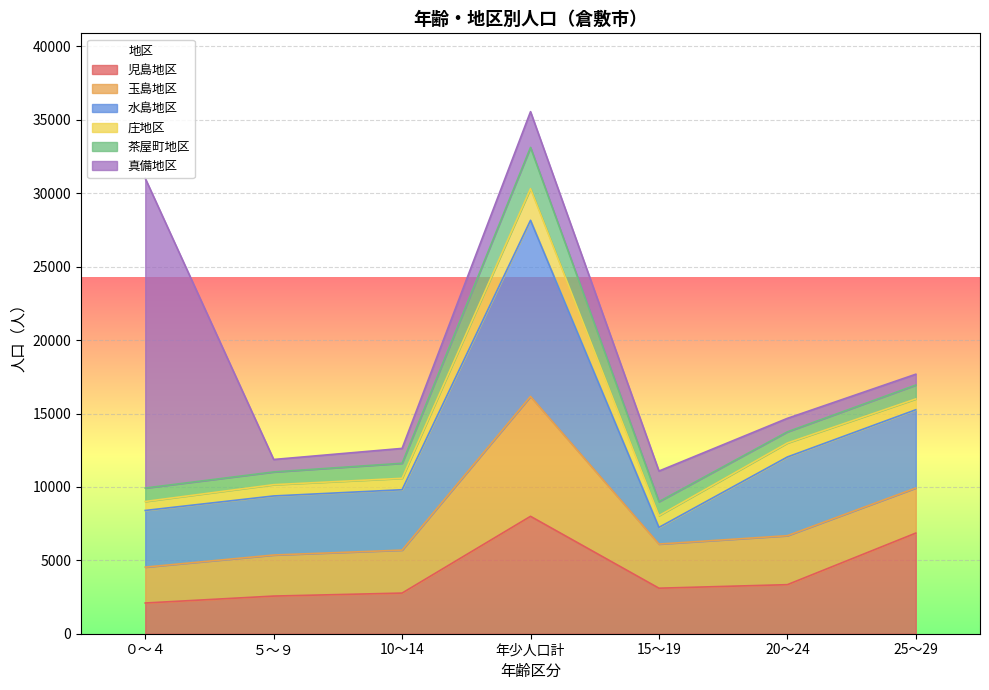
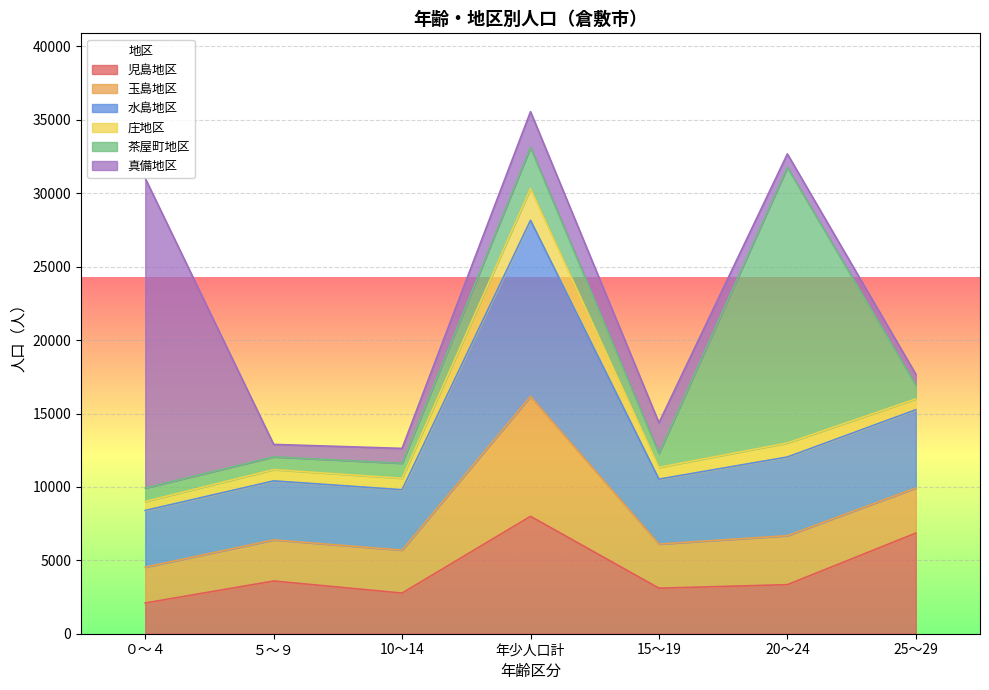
児島地区, ５～９: 2600 -> 3600
水島地区, 15～19: 1100 -> 4400
茶屋町地区, 20～24: 800 -> 18800
